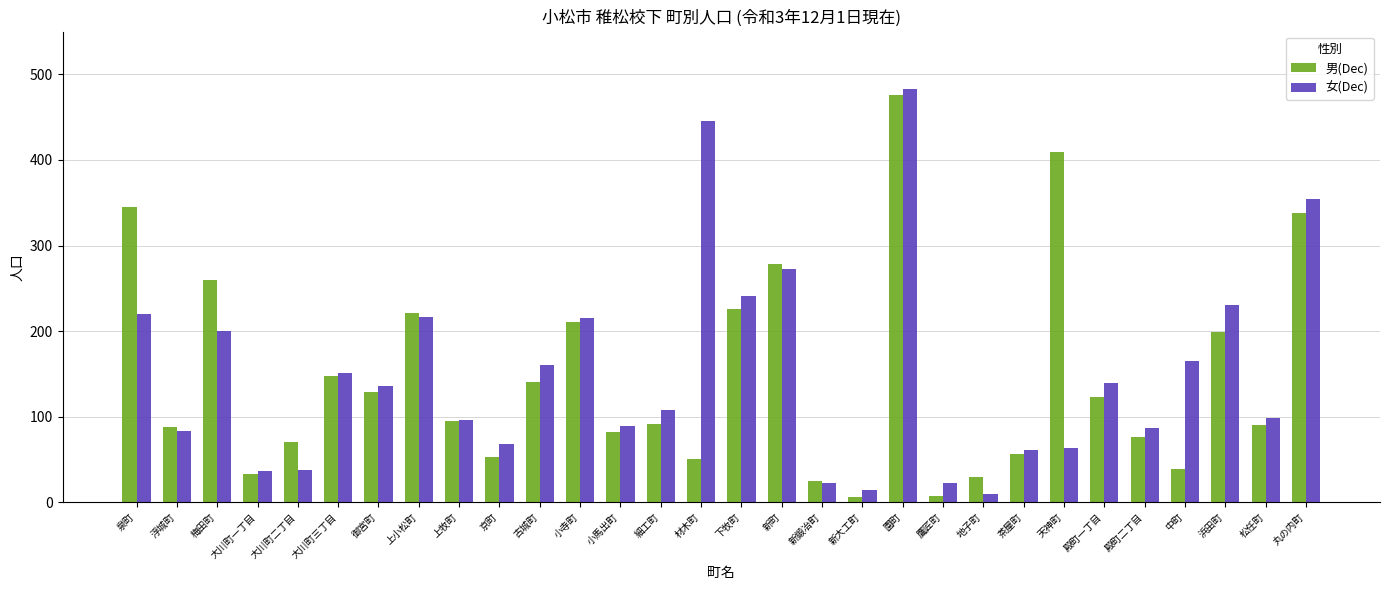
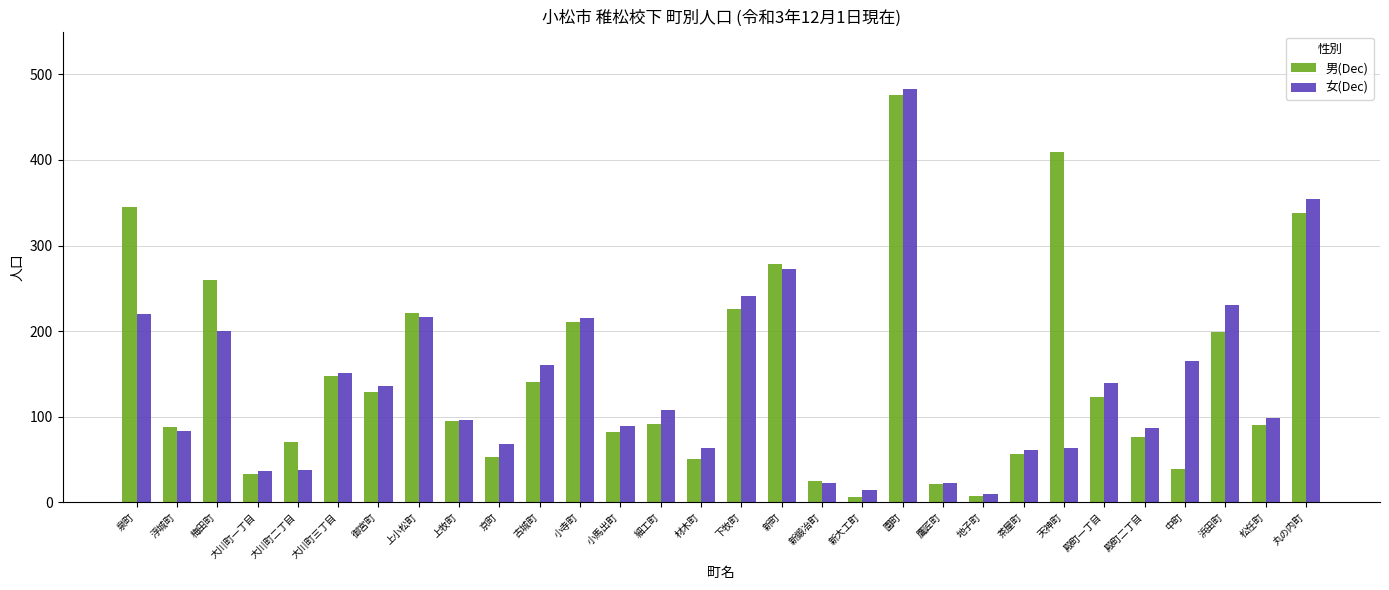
女(Dec), 材木町: 450 -> 60
男(Dec), 鷹匠町: 10 -> 20
男(Dec), 地子町: 30 -> 10
